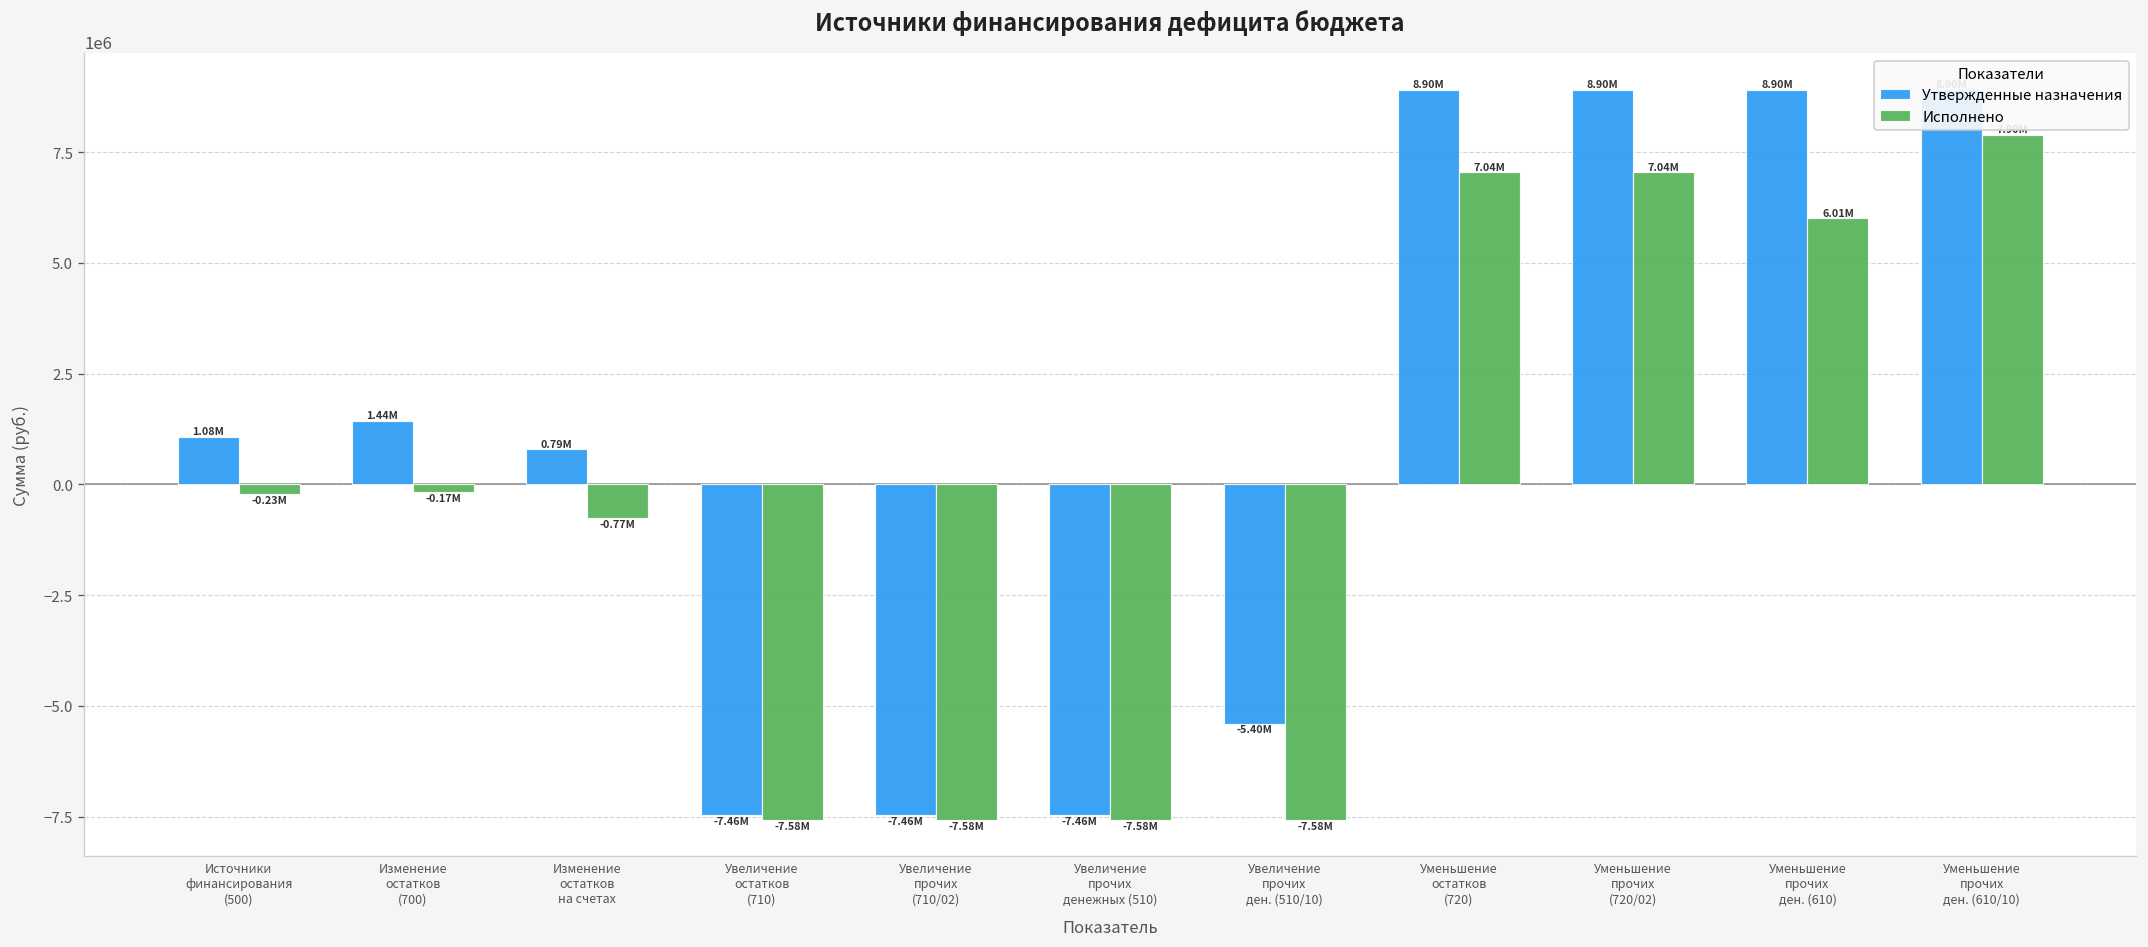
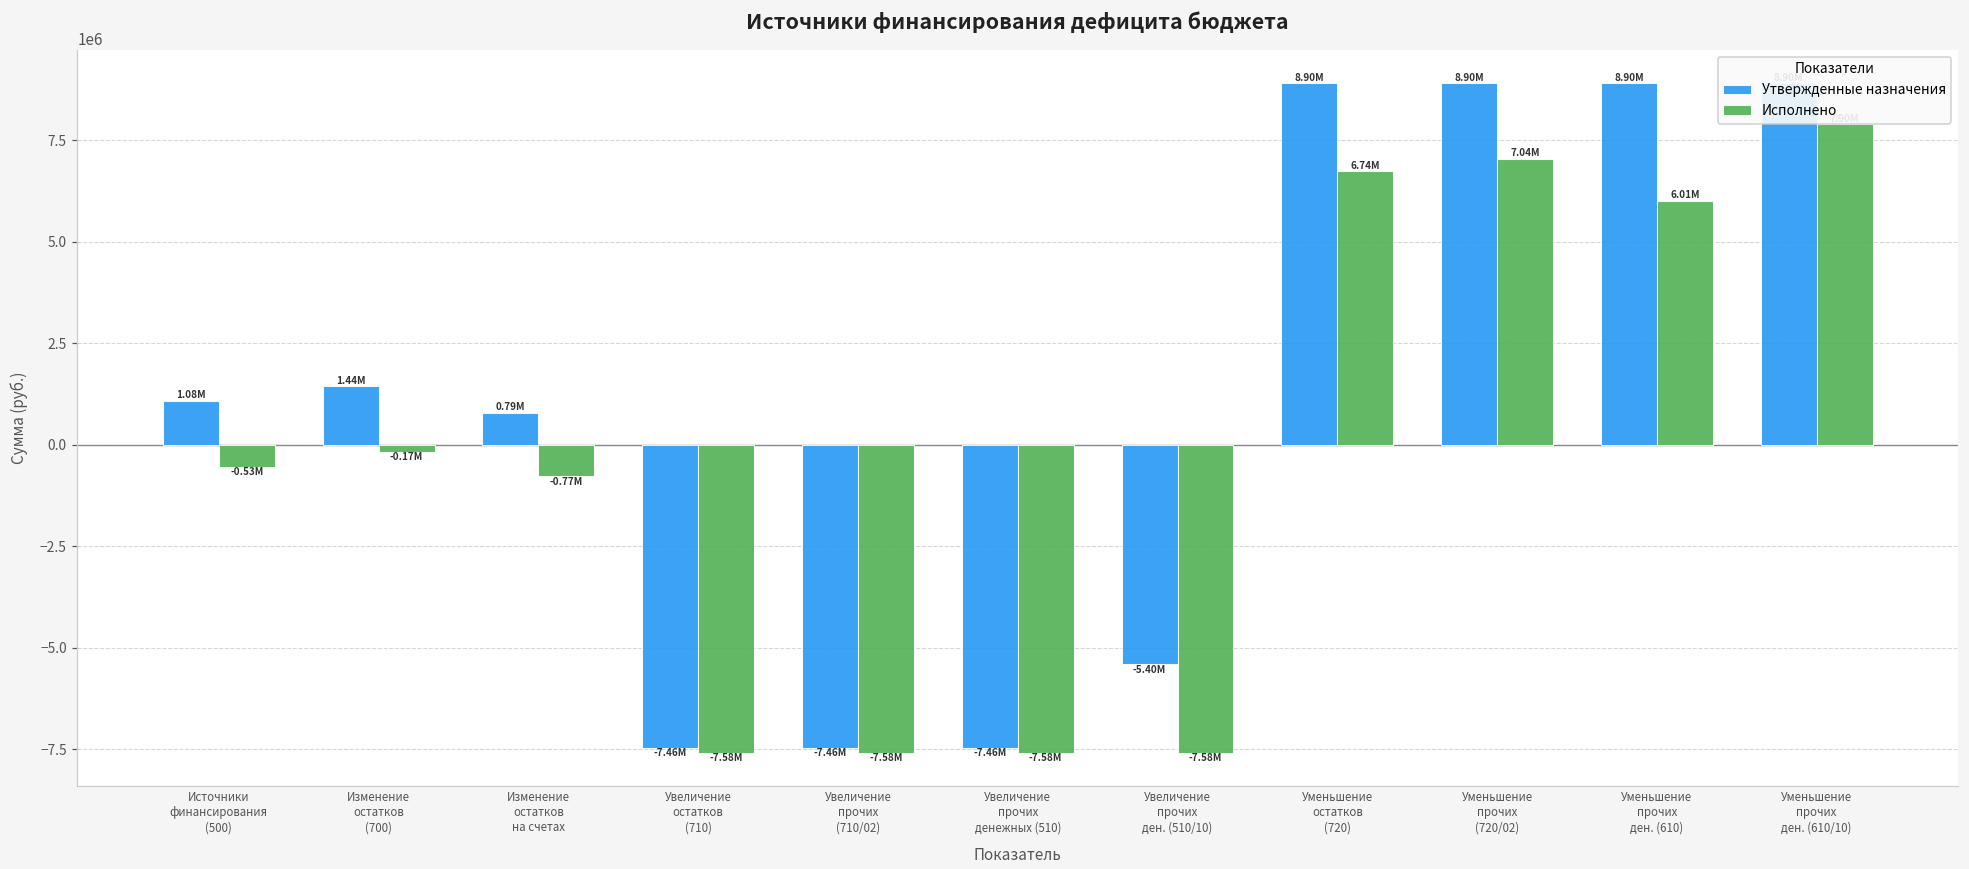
Исполнено, Источники финансирования (500): -0.23M -> -0.53M
Исполнено, Уменьшение остатков (720): 7.04M -> 6.74M
